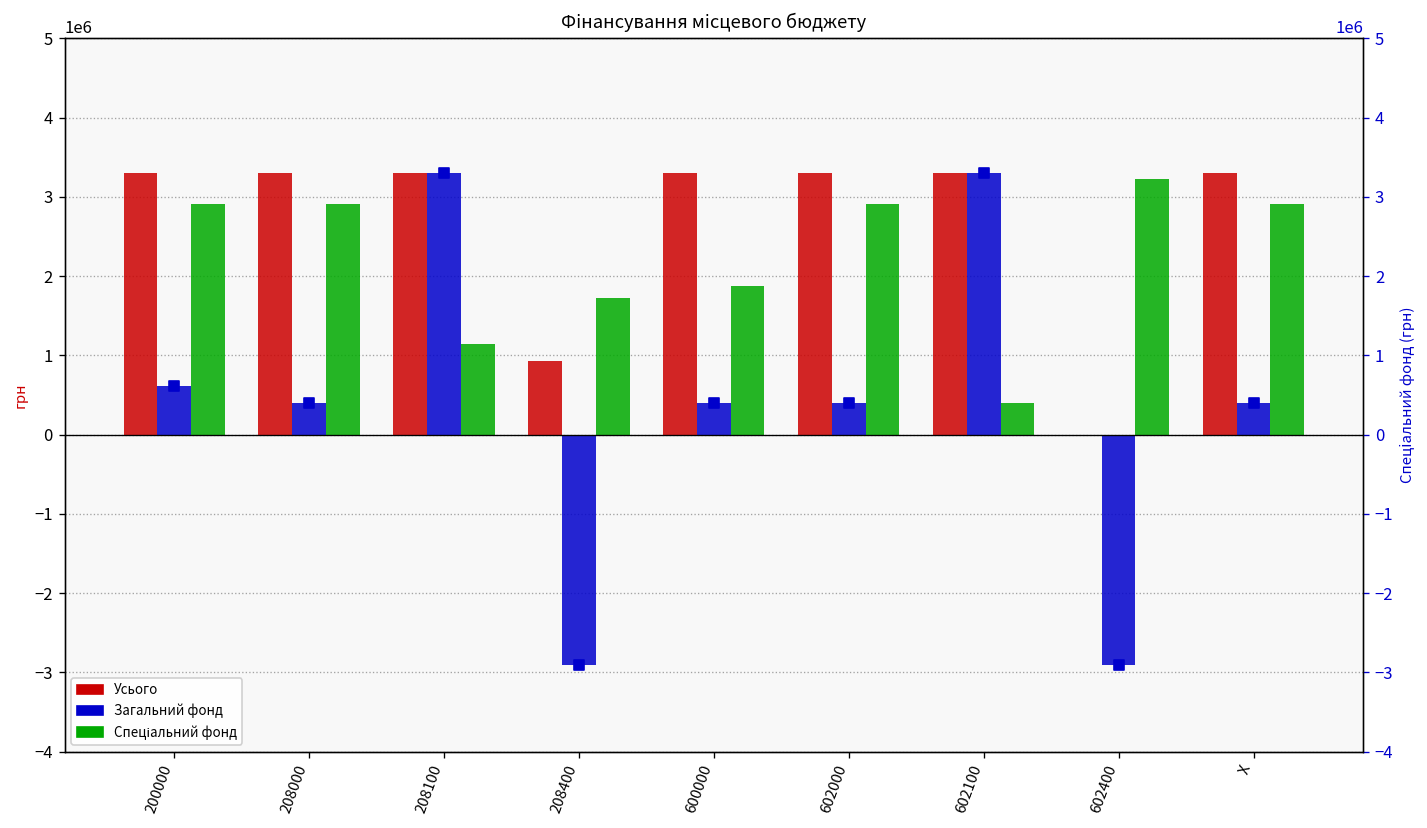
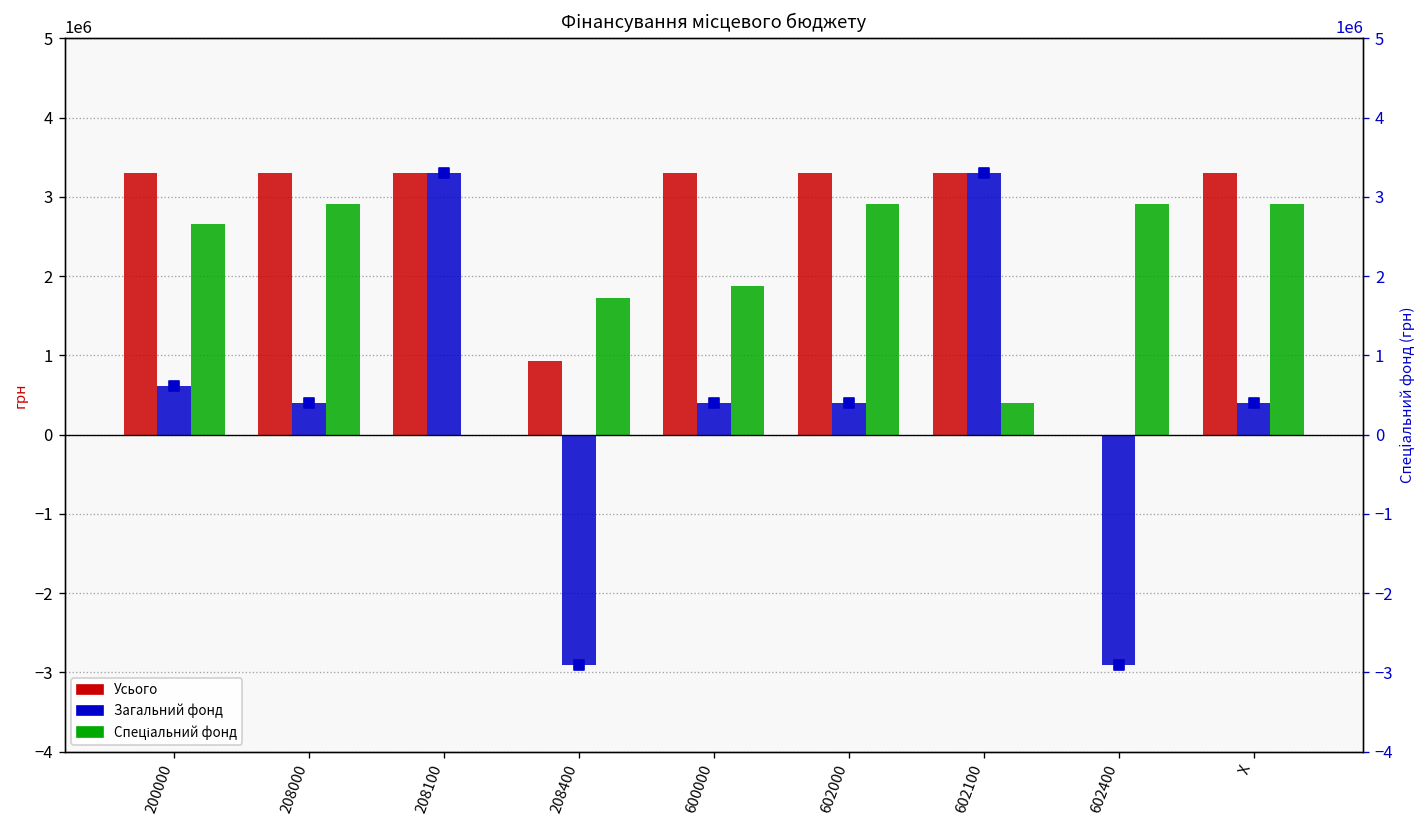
Спеціальний фонд, 200000: 2900000 -> 2700000
Спеціальний фонд, 208100: 1100000 -> 0
Спеціальний фонд, 602400: 3200000 -> 2900000
